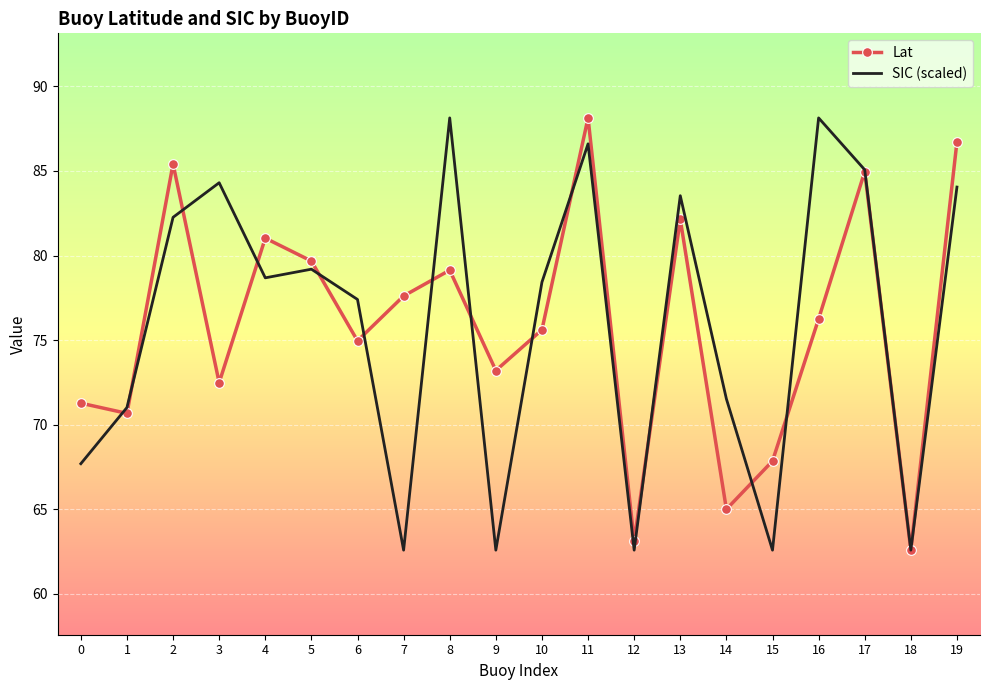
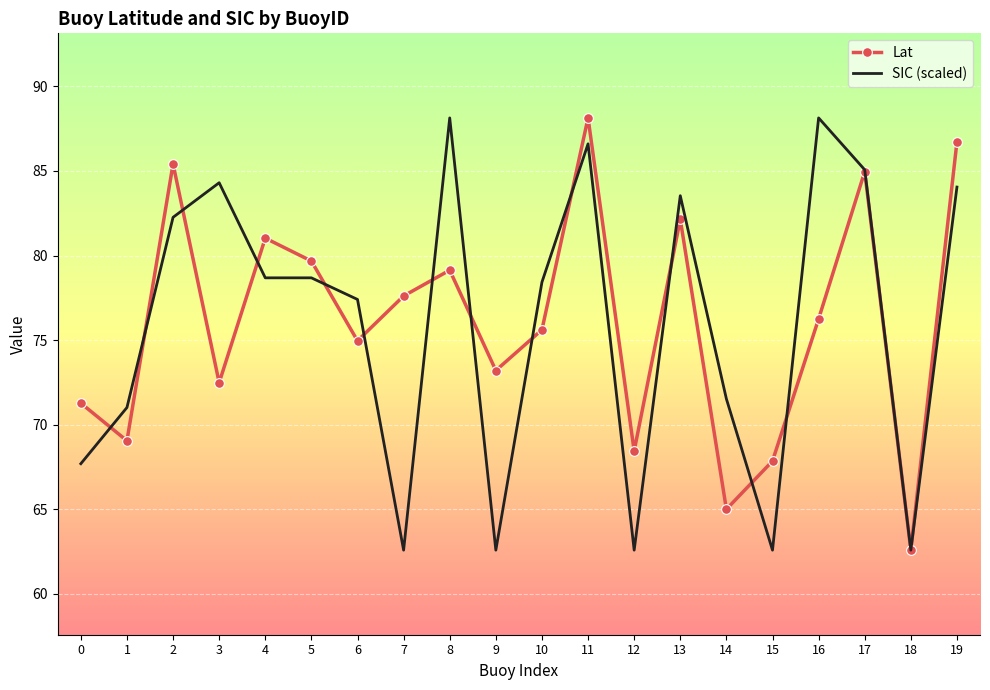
Lat, 1: 70.7 -> 69.0
SIC (scaled), 5: 79.2 -> 78.7
Lat, 12: 63.1 -> 68.4
